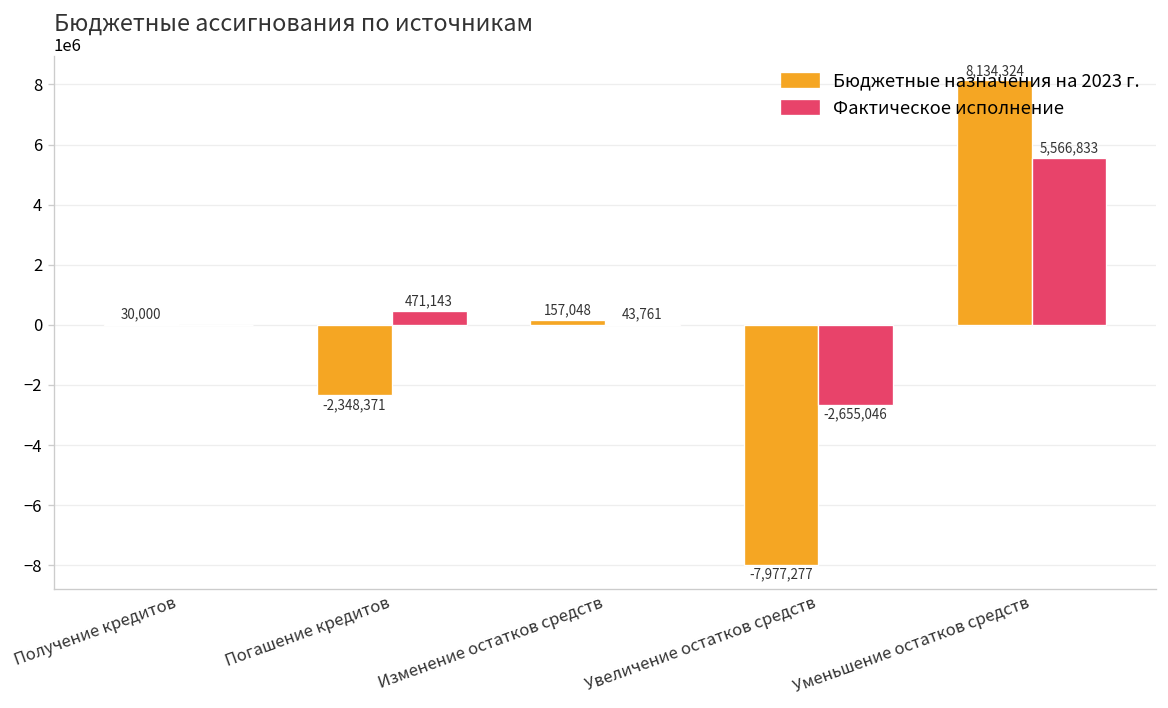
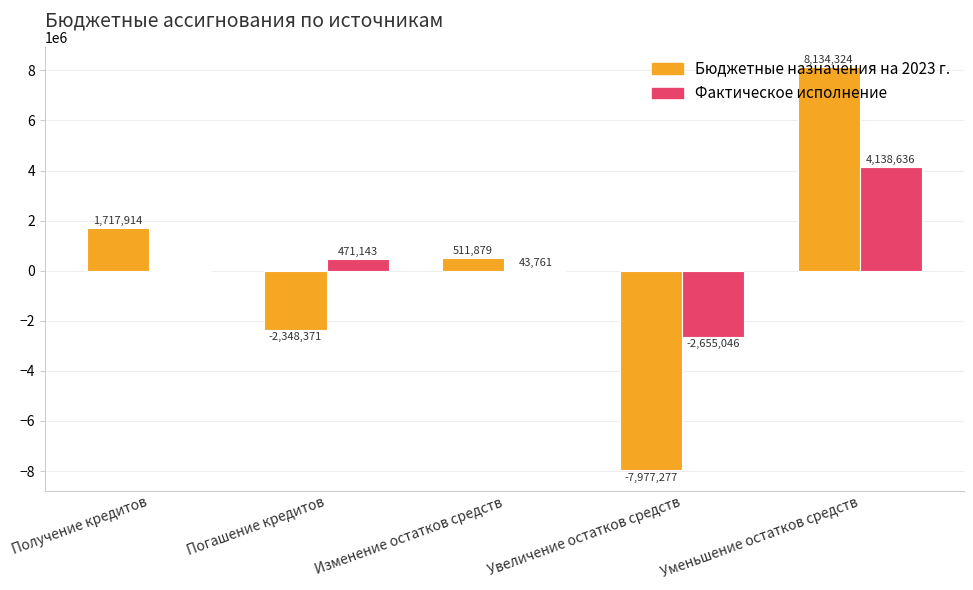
Бюджетные назначения на 2023 г., Получение кредитов: 30,000 -> 1,717,914
Бюджетные назначения на 2023 г., Изменение остатков средств: 157,048 -> 511,879
Фактическое исполнение, Уменьшение остатков средств: 5,566,833 -> 4,138,636
